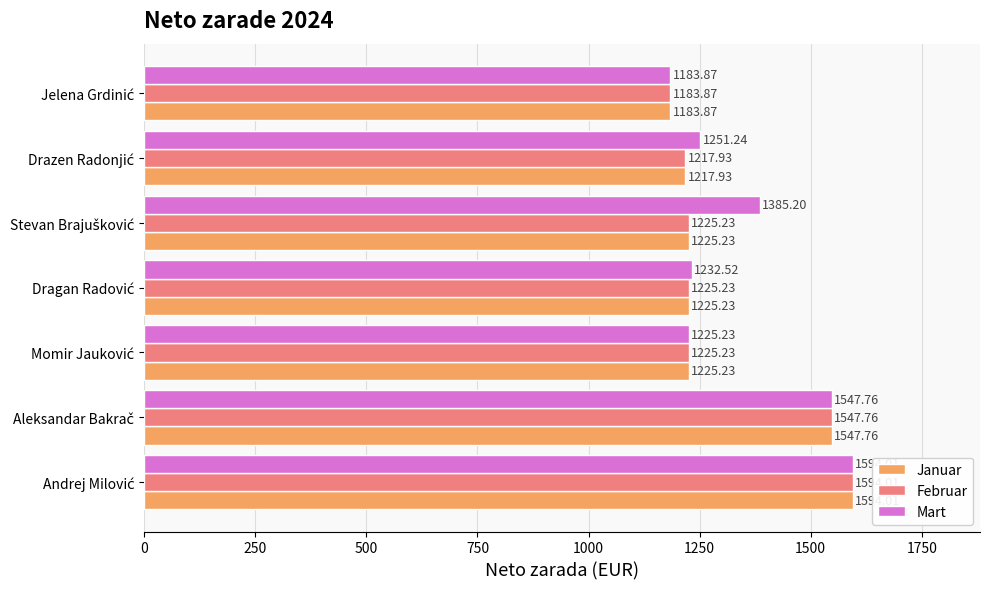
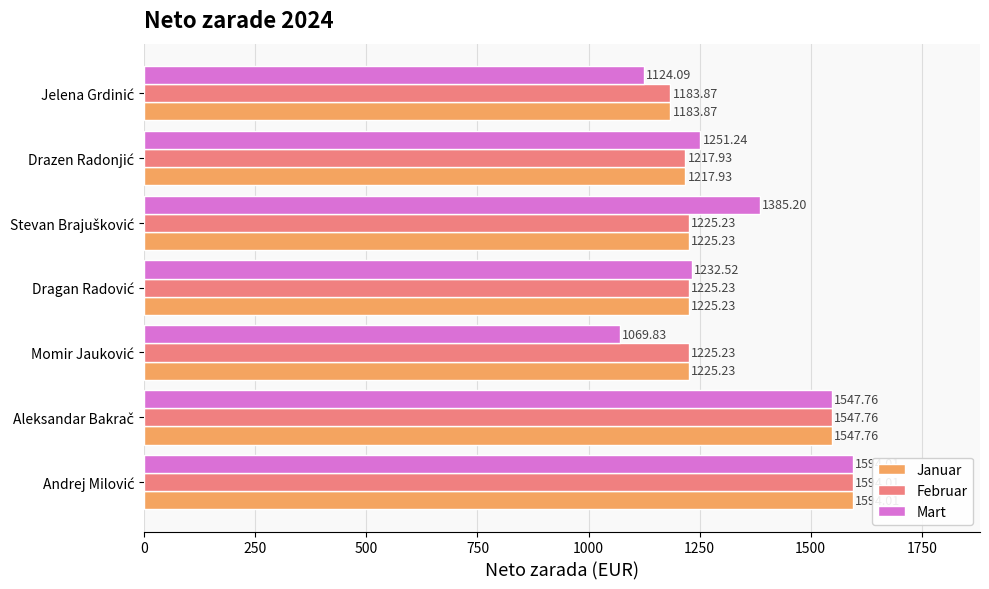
Mart, Jelena Grdinić: 1183.87 -> 1124.09
Mart, Momir Jauković: 1225.23 -> 1069.83
